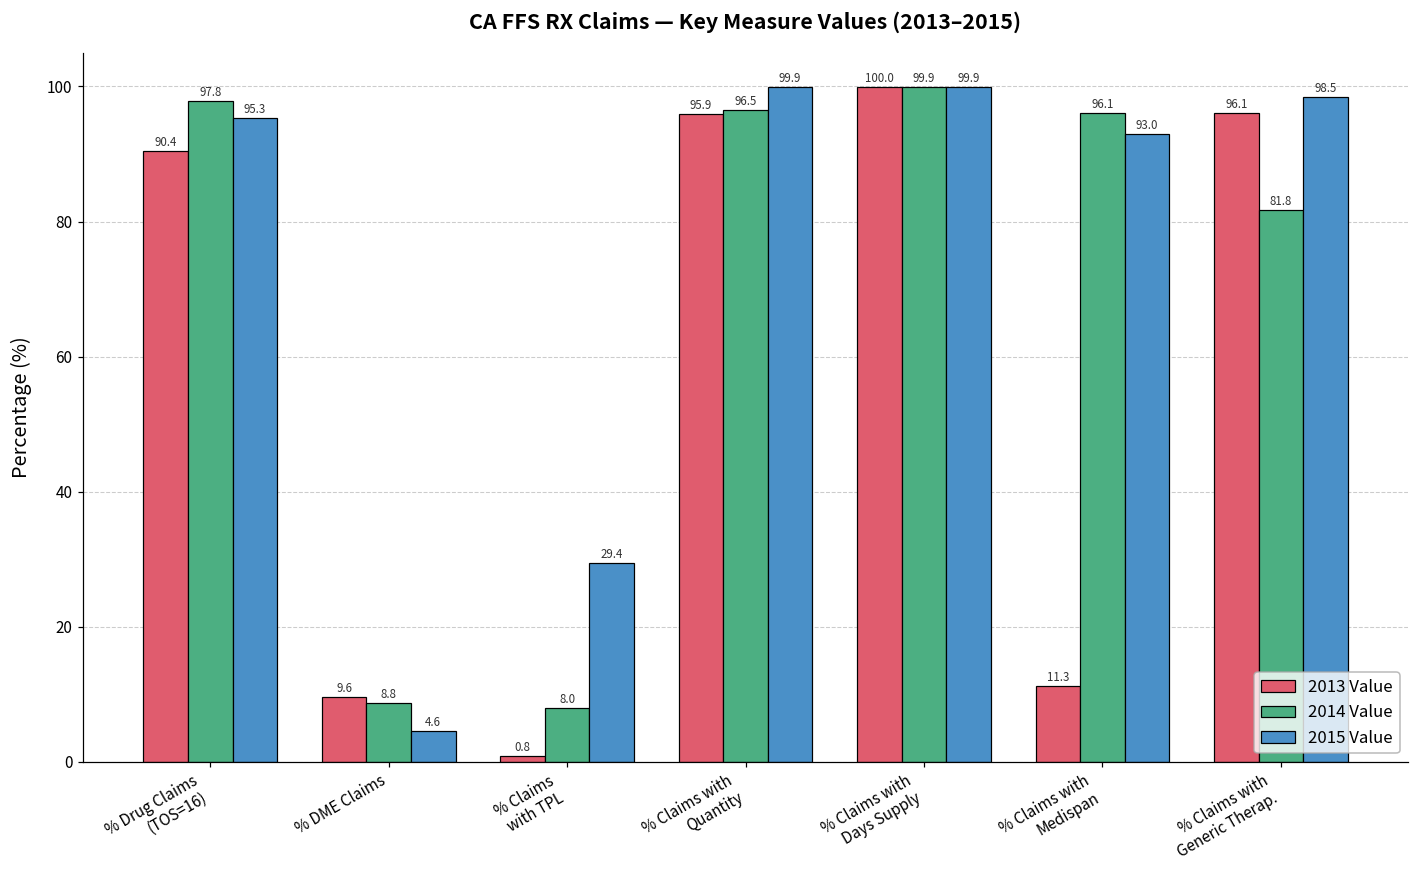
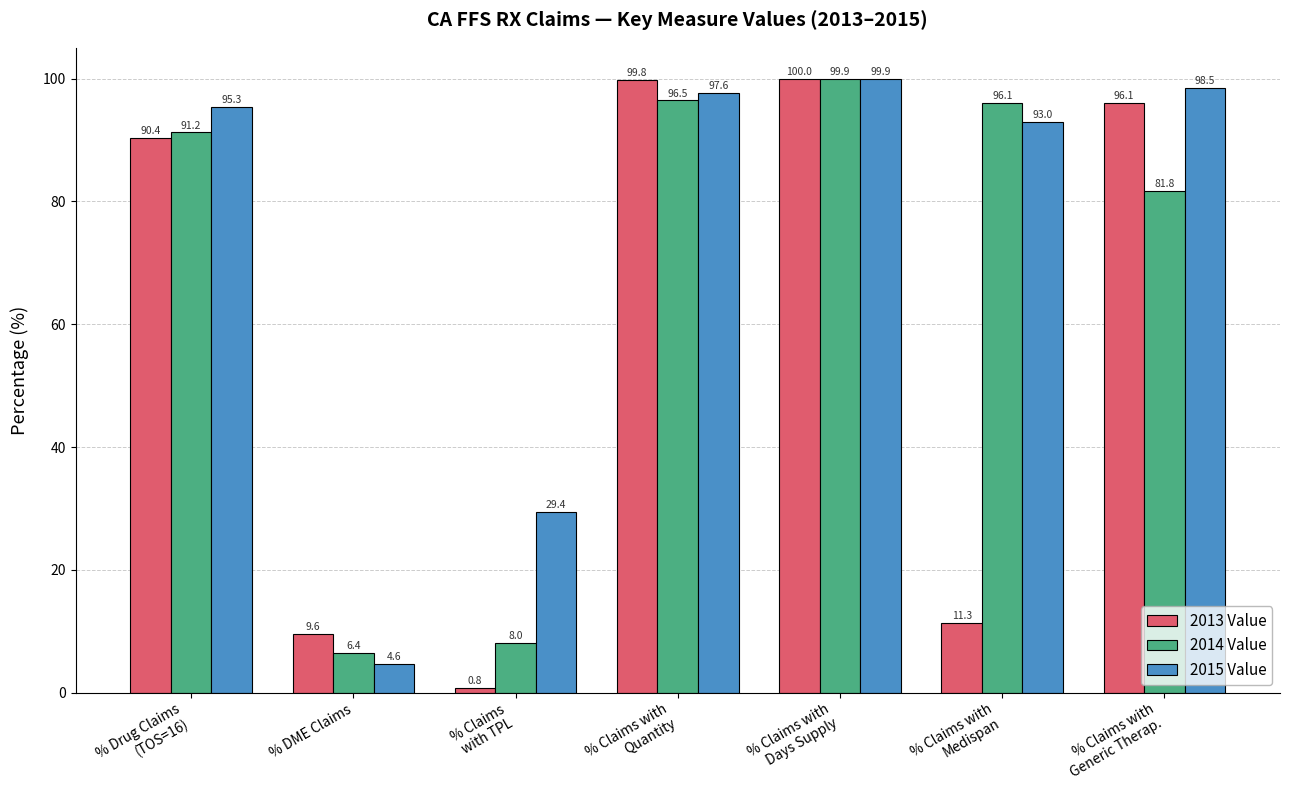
2014 Value, % Drug Claims (TOS=16): 97.8 -> 91.2
2014 Value, % DME Claims: 8.8 -> 6.4
2013 Value, % Claims with Quantity: 95.9 -> 99.8
2015 Value, % Claims with Quantity: 99.9 -> 97.6
